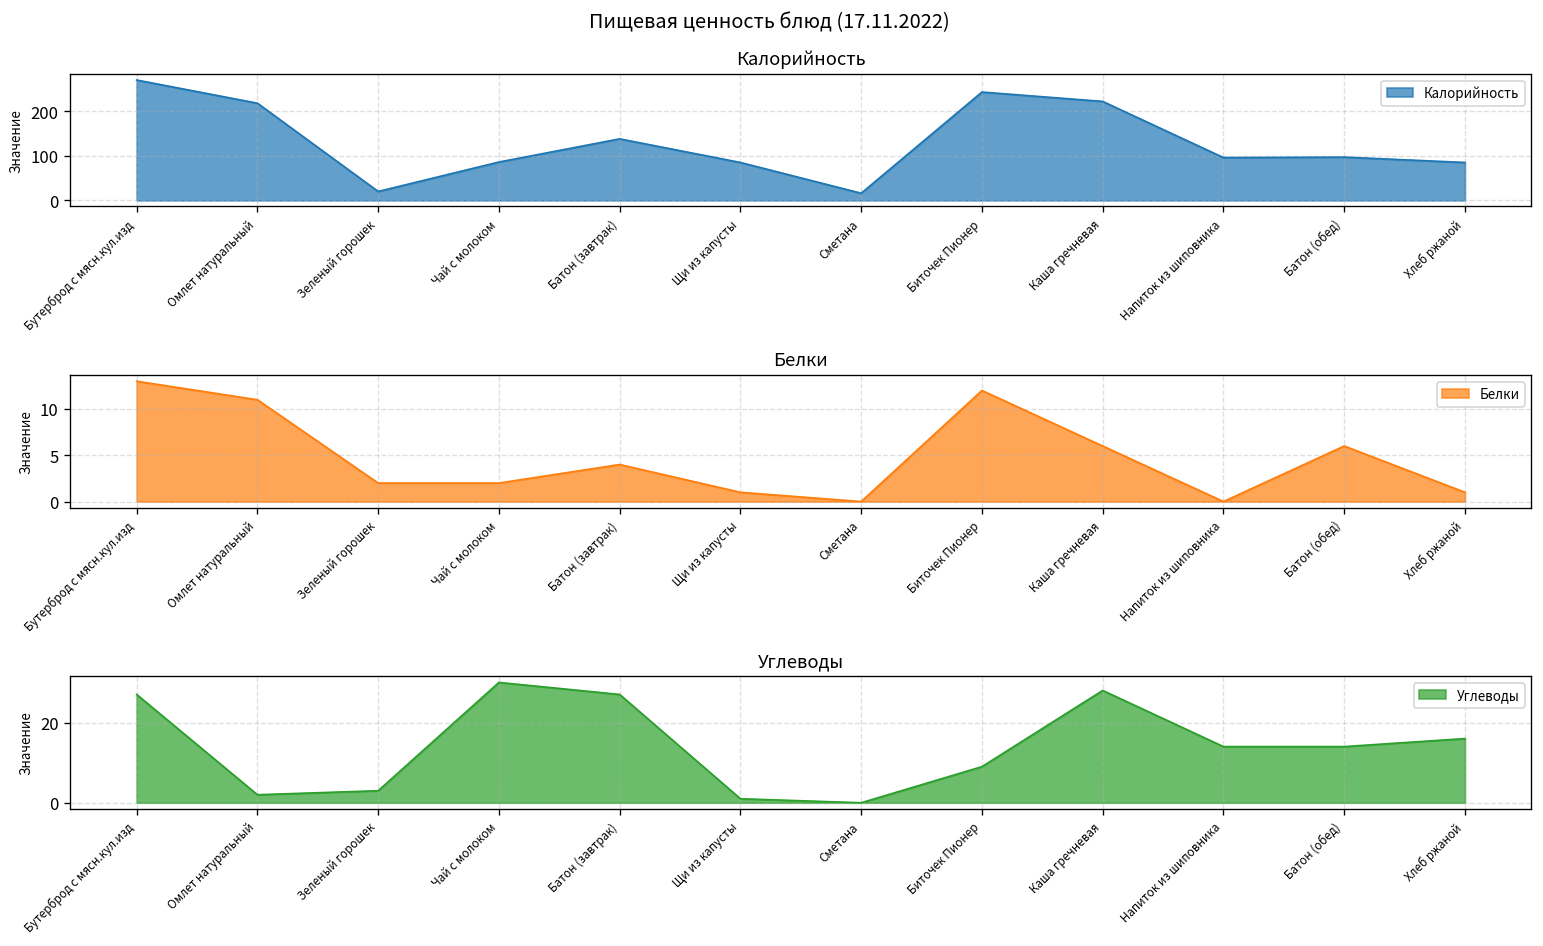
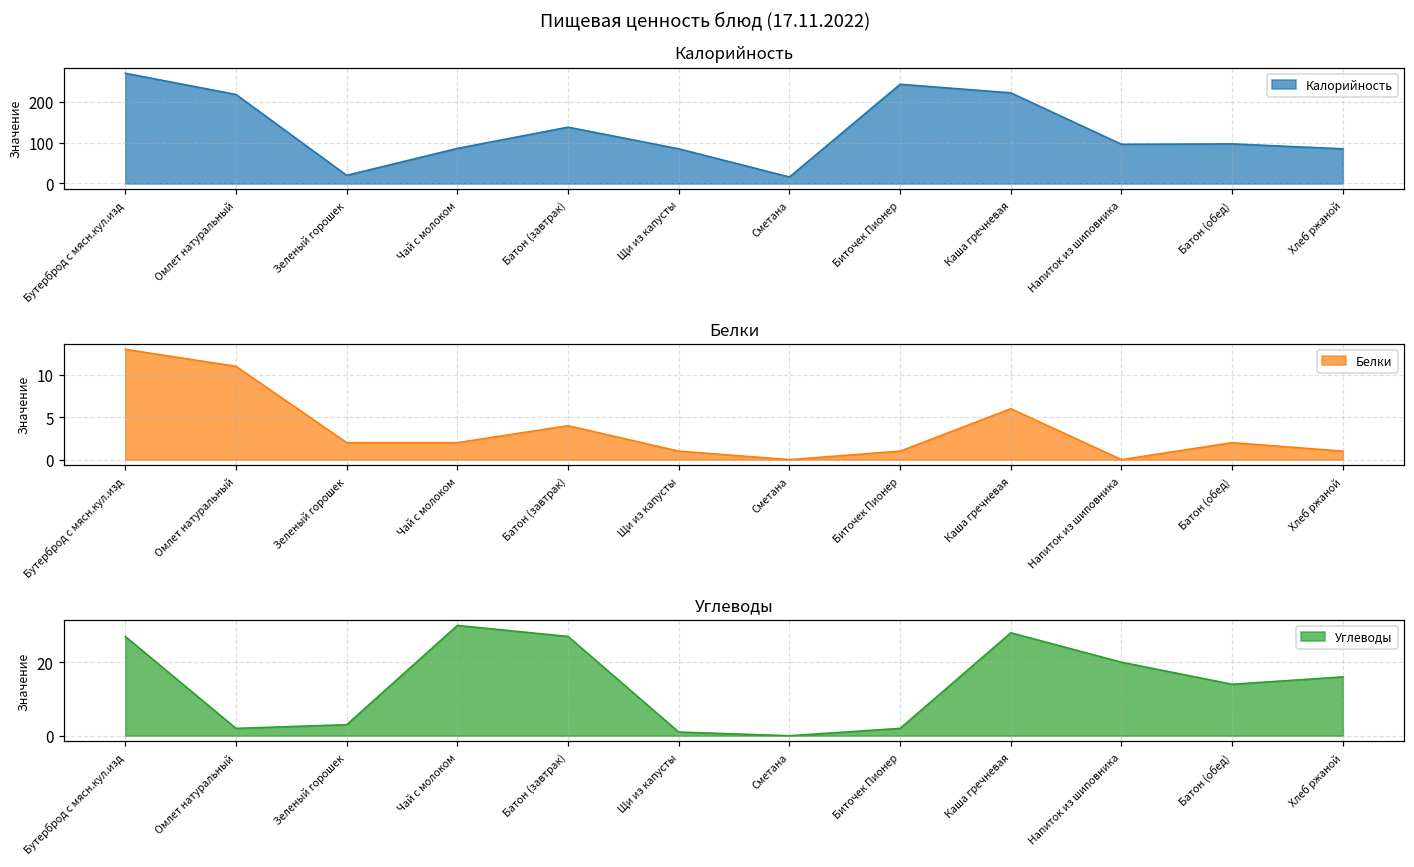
Белки, Биточек Пионер: 12 -> 1
Белки, Батон (обед): 6 -> 2
Углеводы, Биточек Пионер: 9 -> 2
Углеводы, Напиток из шиповника: 14 -> 20
